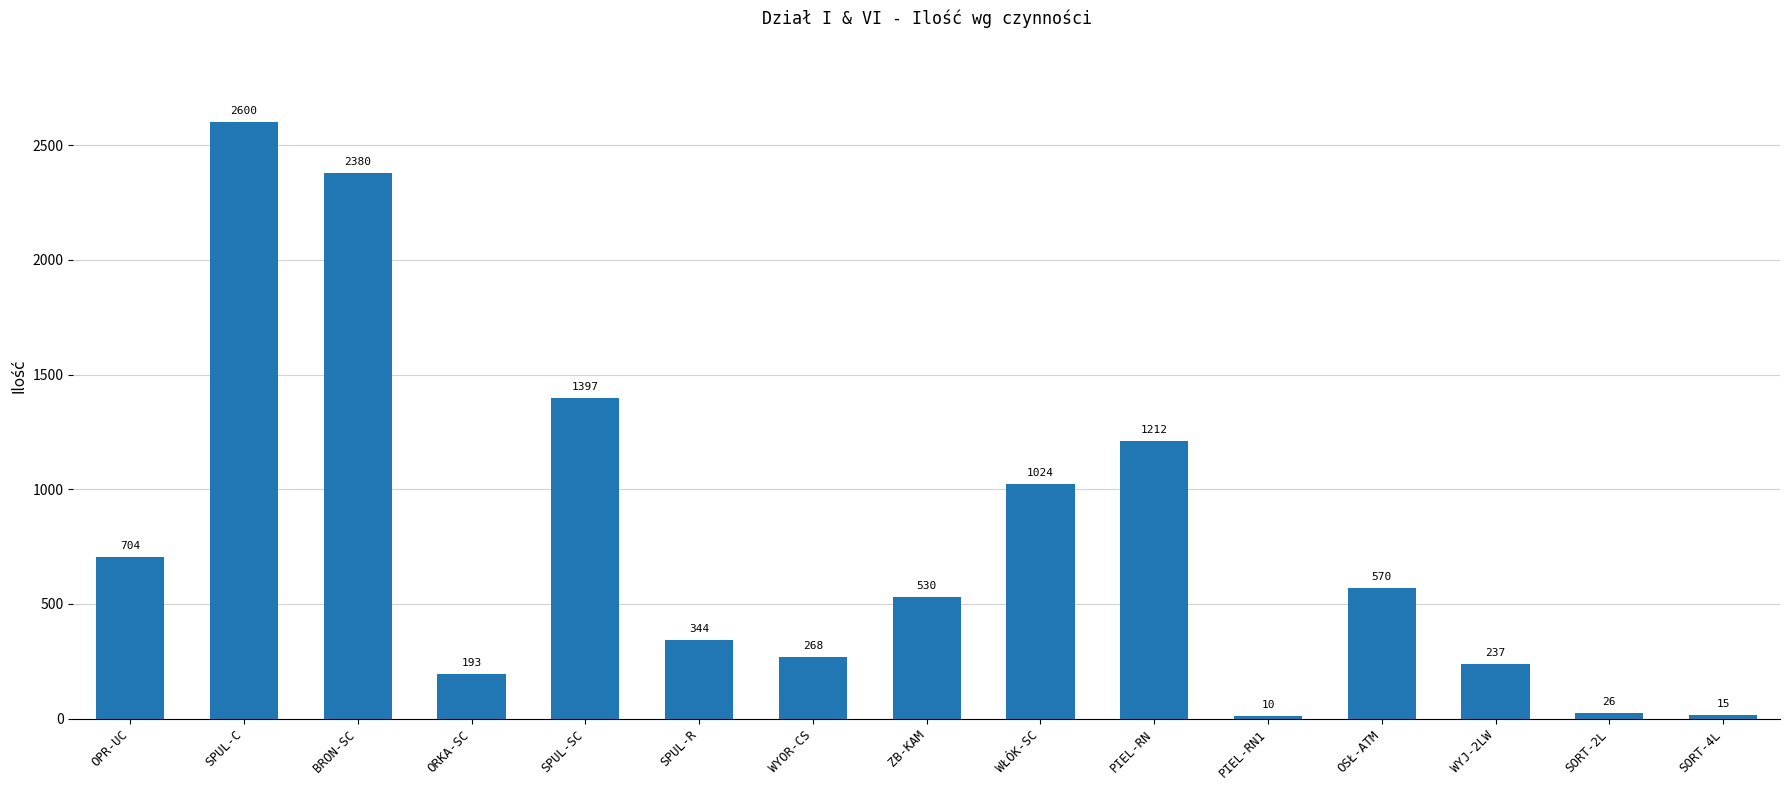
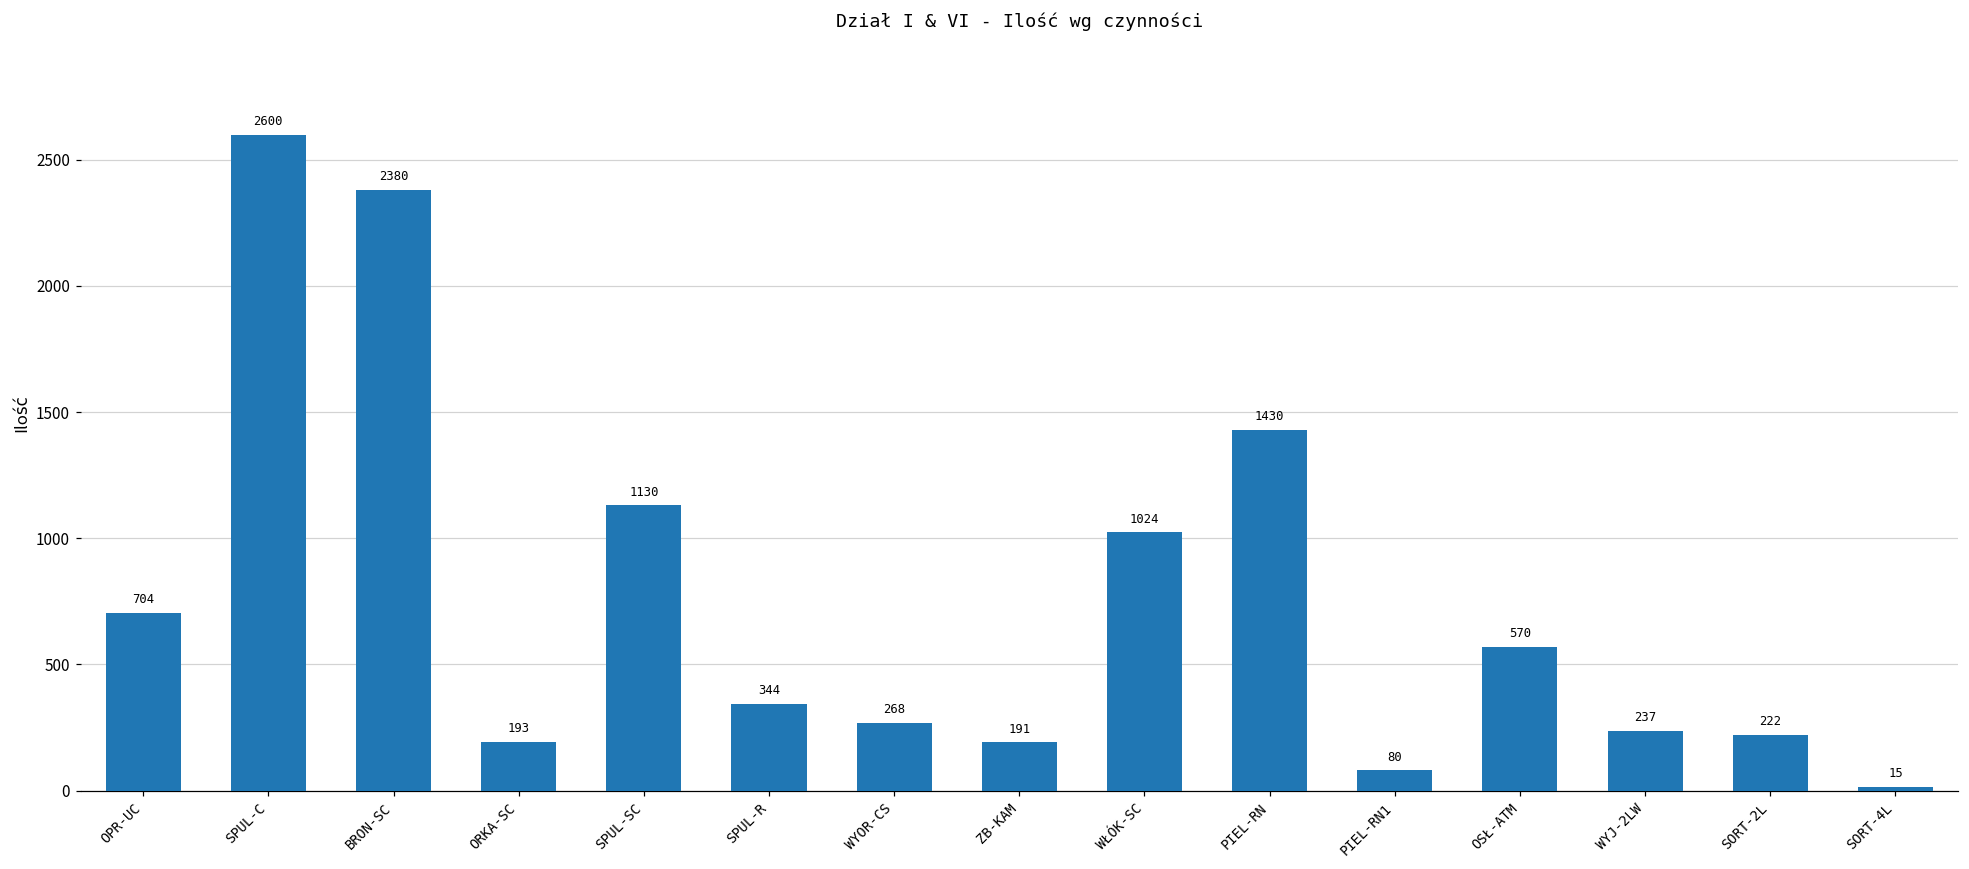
SPUL-SC: 1397 -> 1130
ZB-KAM: 530 -> 191
PIEL-RN: 1212 -> 1430
PIEL-RN1: 10 -> 80
SORT-2L: 26 -> 222
